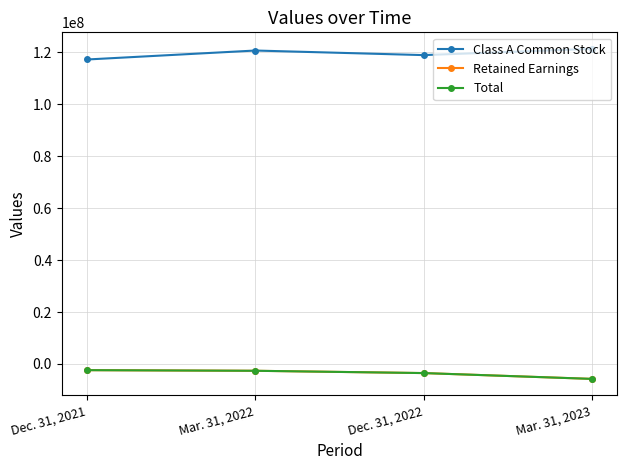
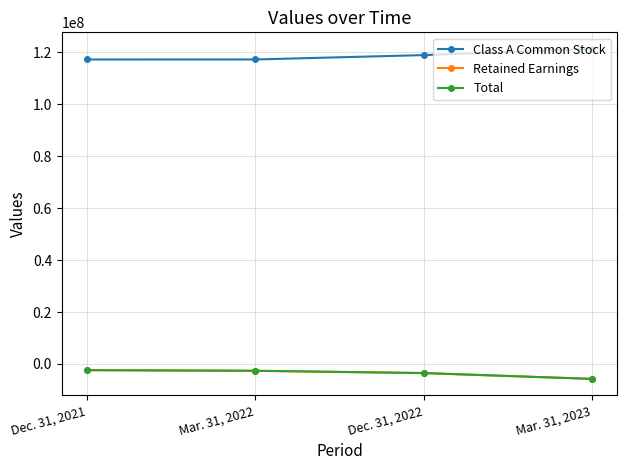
Class A Common Stock, Mar. 31, 2022: 121000000 -> 117000000
